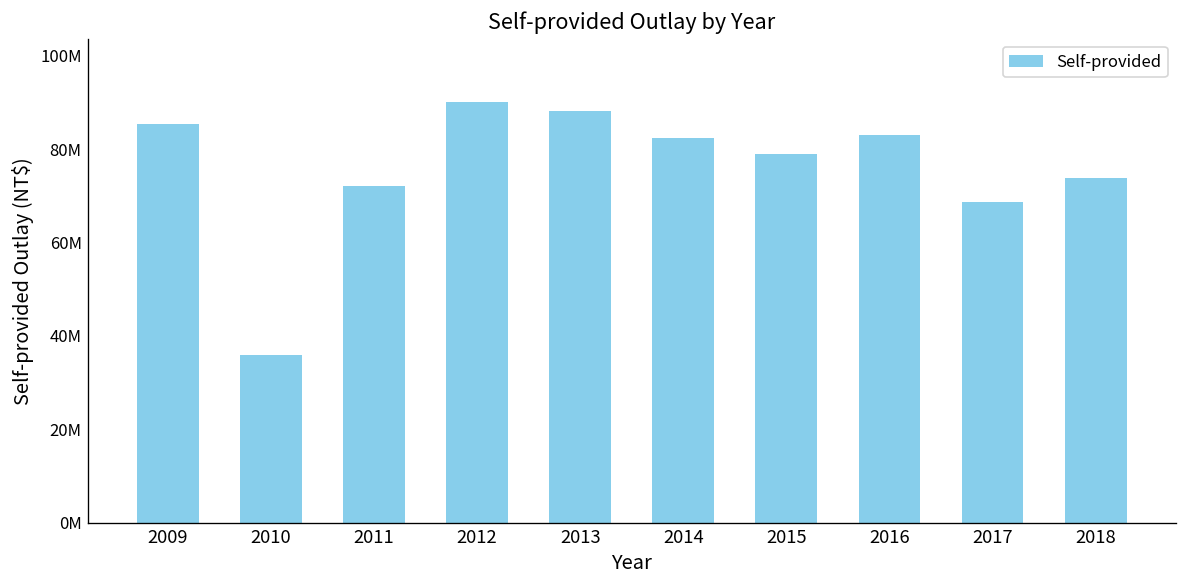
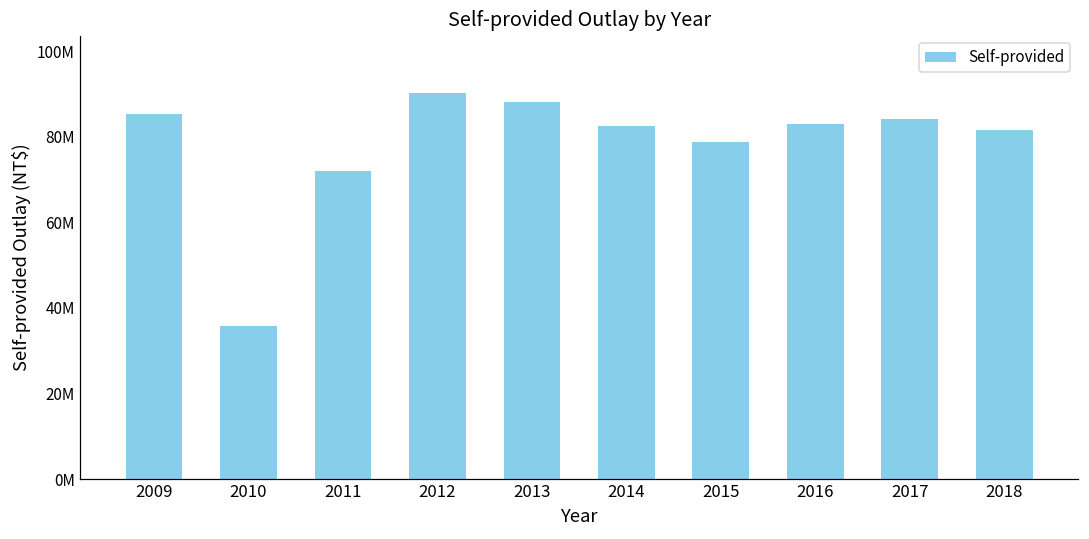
2017: 69000000 -> 84000000
2018: 74000000 -> 82000000
